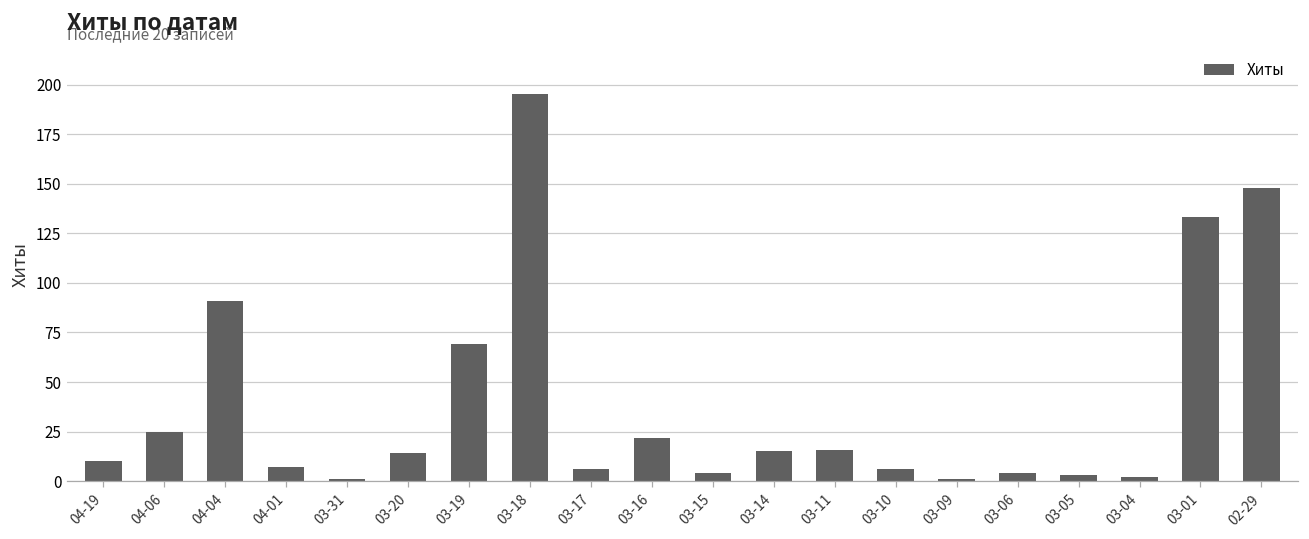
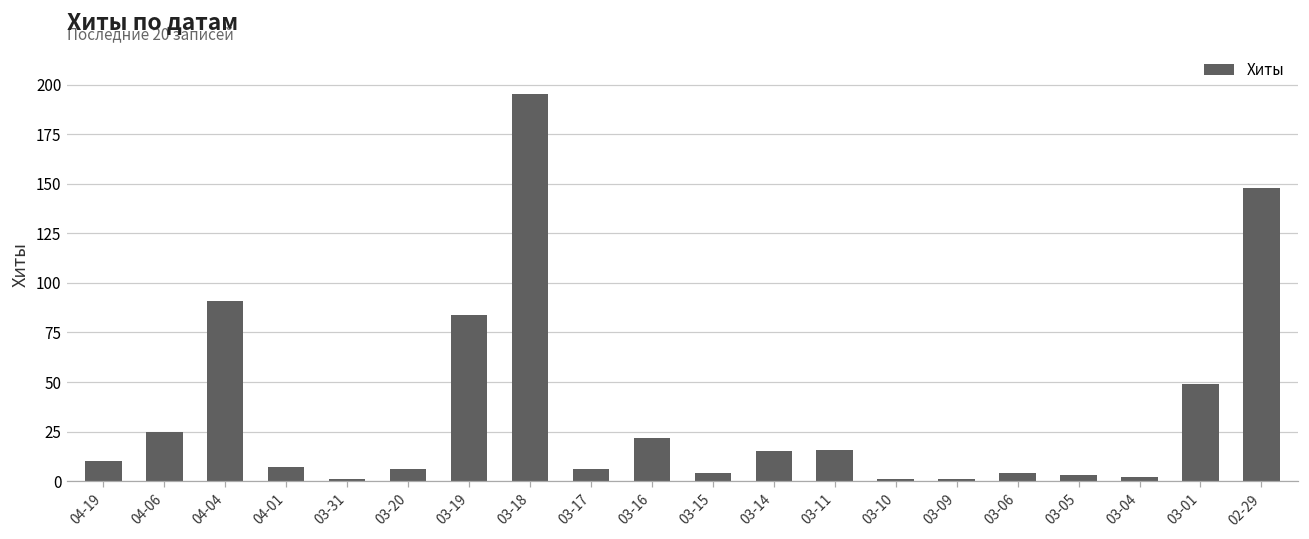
03-20: 14 -> 6
03-19: 69 -> 84
03-10: 6 -> 1
03-01: 133 -> 49
